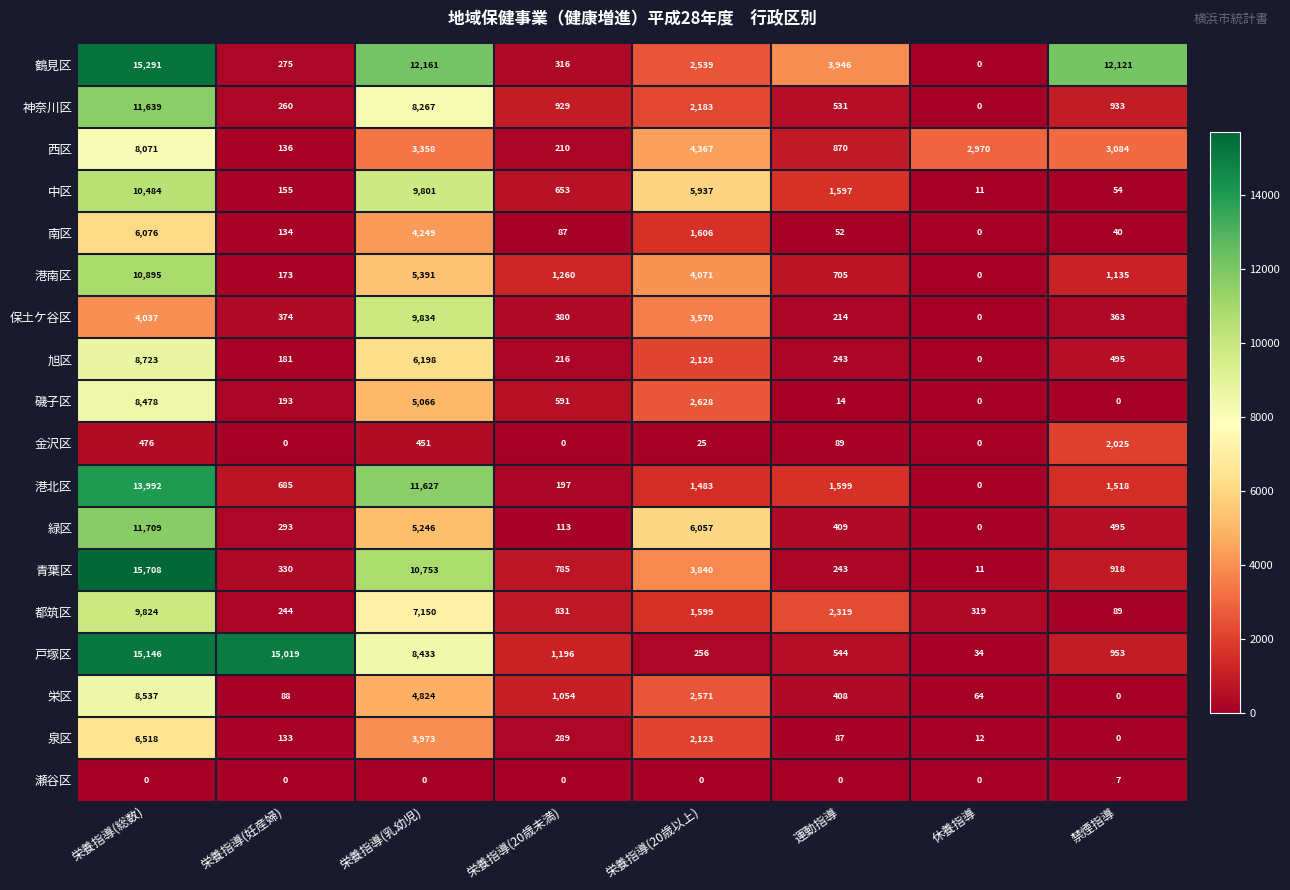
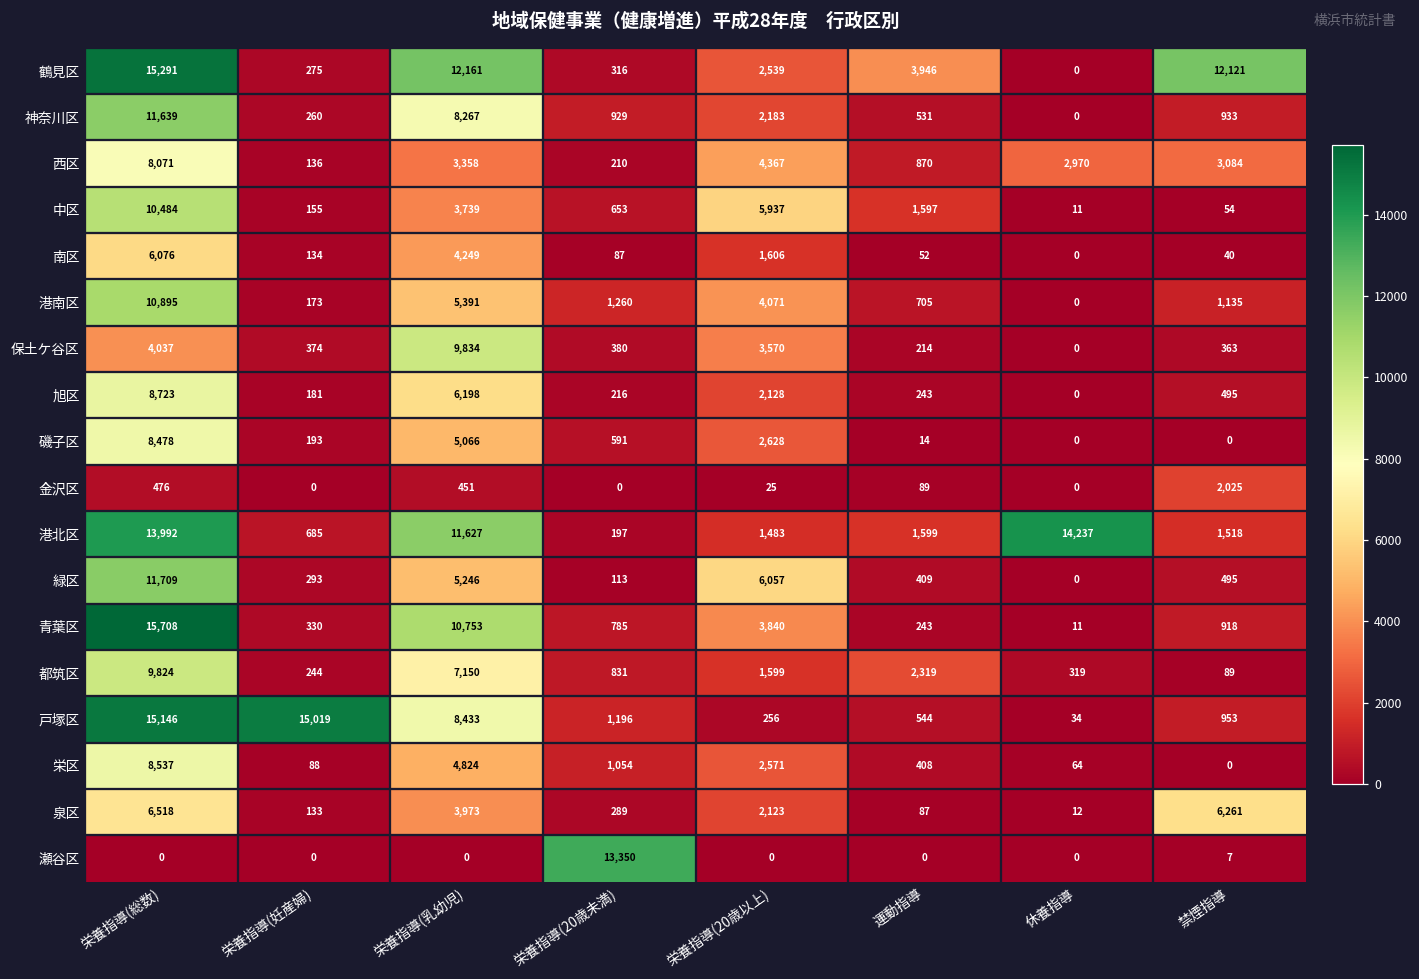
中区, 栄養指導(乳幼児): 9,801 -> 3,739
港北区, 休養指導: 0 -> 14,237
泉区, 禁煙指導: 0 -> 6,261
瀬谷区, 栄養指導(20歳未満): 0 -> 13,350
